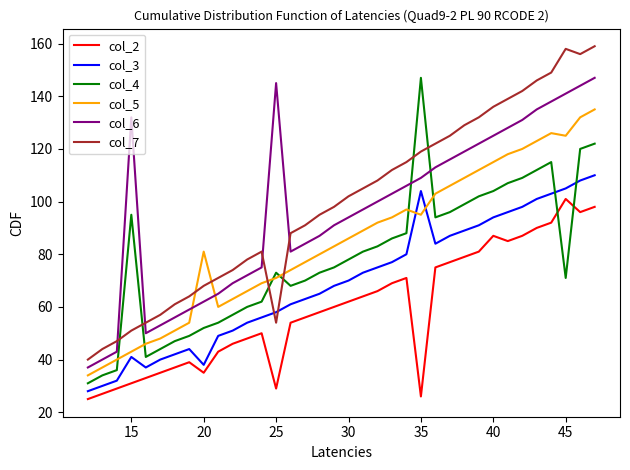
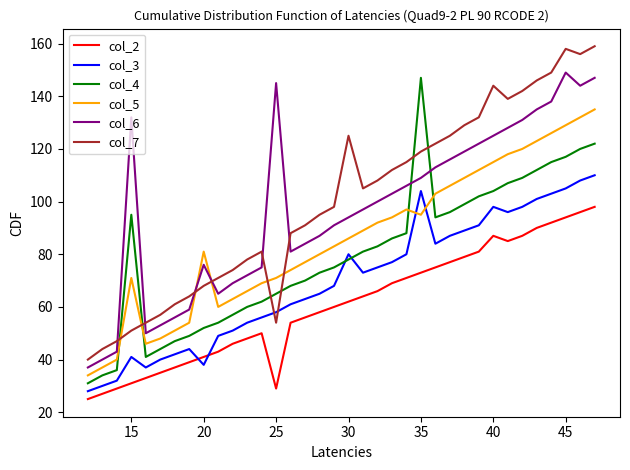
col_5, 15: 43 -> 71
col_2, 20: 35 -> 41
col_6, 20: 62 -> 76
col_4, 25: 73 -> 65
col_3, 30: 70 -> 80
col_7, 30: 102 -> 125
col_2, 35: 26 -> 73
col_3, 40: 94 -> 98
col_7, 40: 136 -> 144
col_2, 45: 101 -> 94
col_4, 45: 71 -> 117
col_5, 45: 125 -> 129
col_6, 45: 141 -> 149
